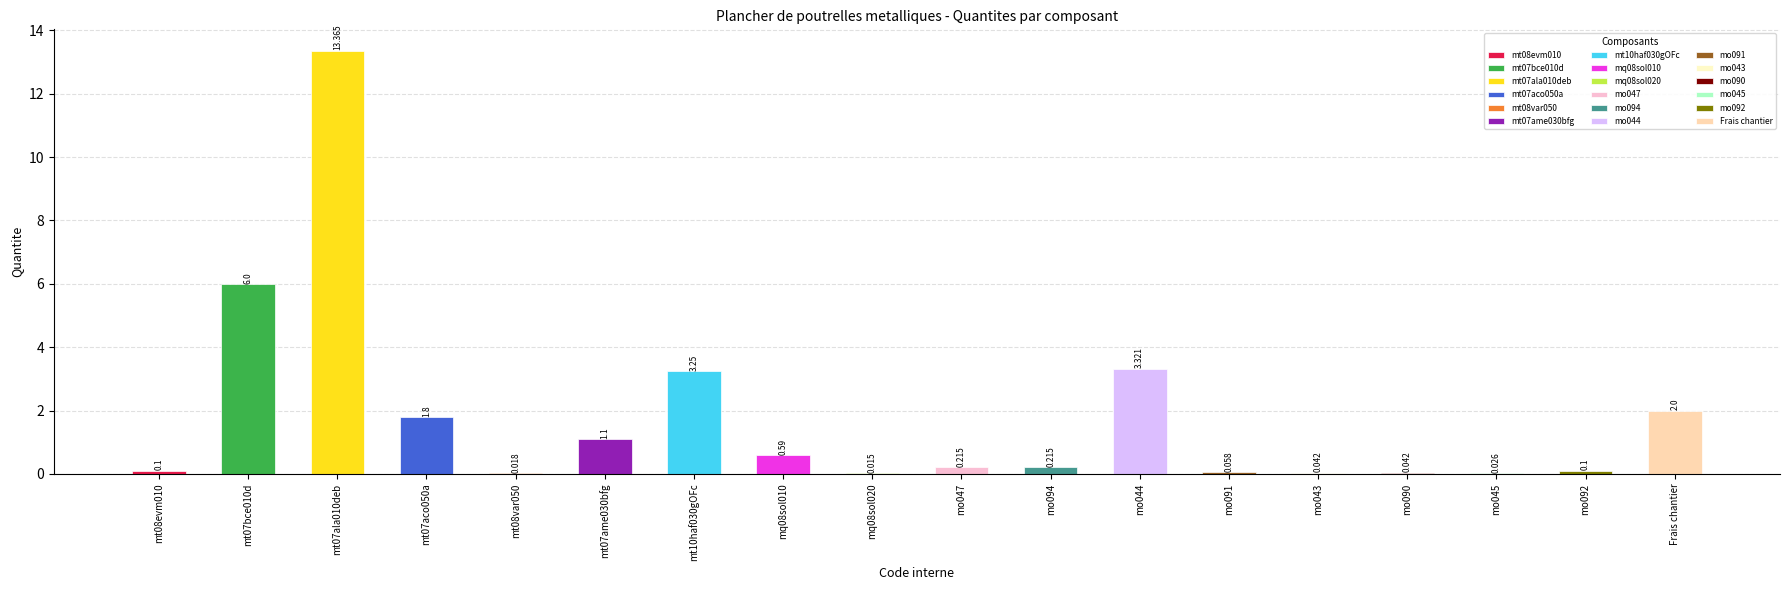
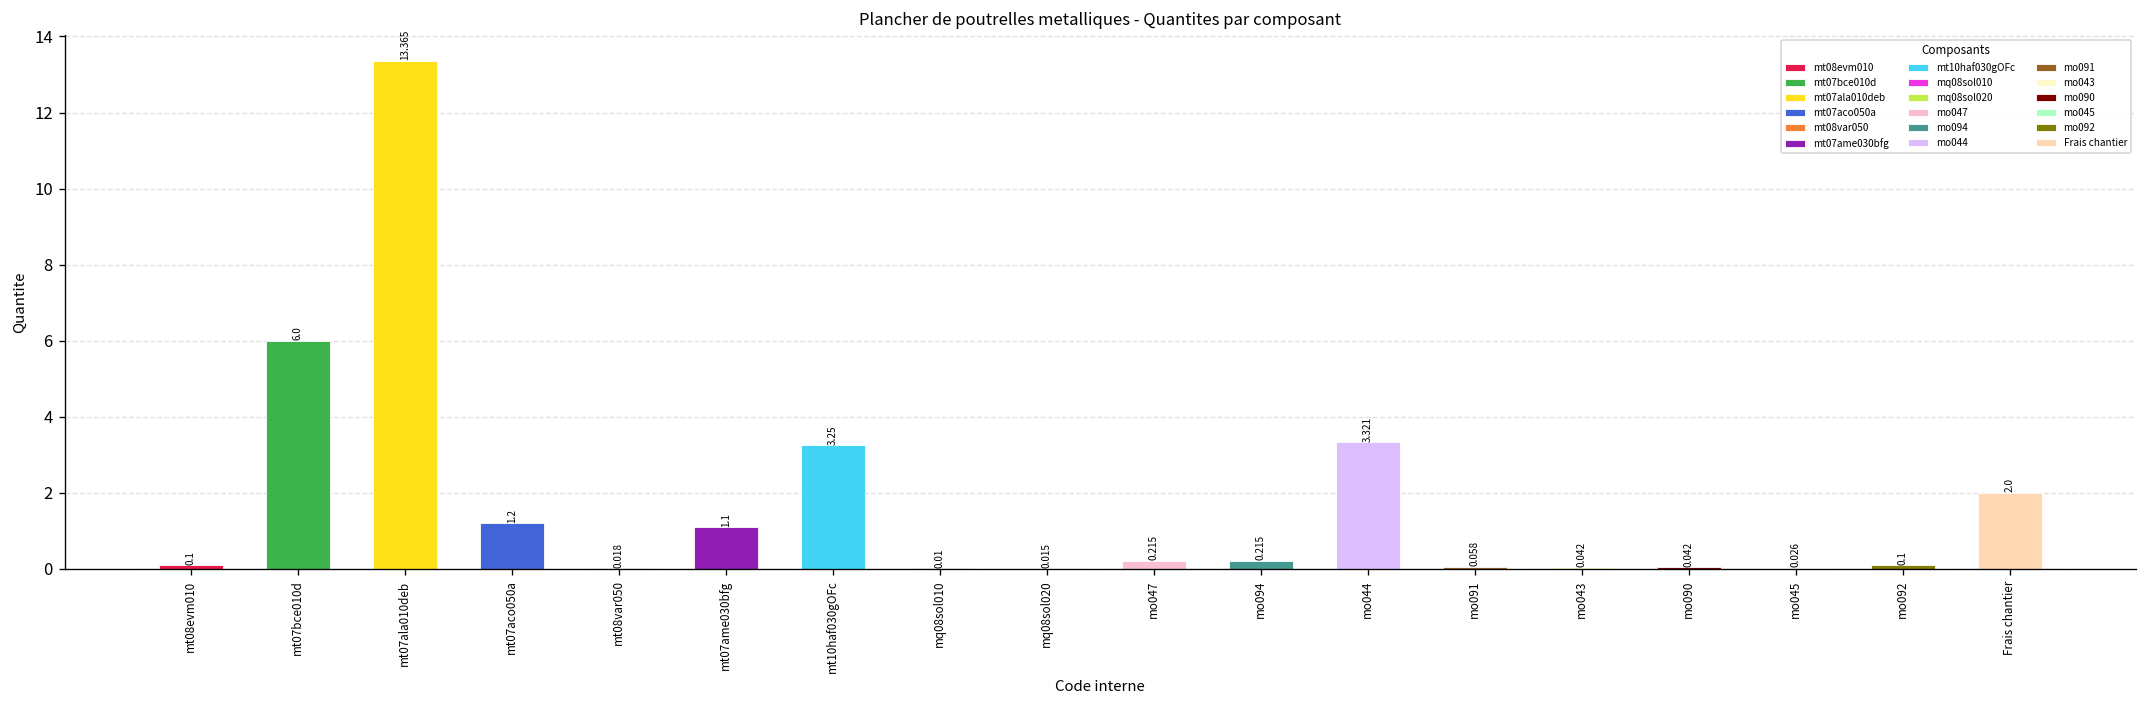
mt07aco050a: 1.8 -> 1.2
mq08sol010: 0.59 -> 0.01
